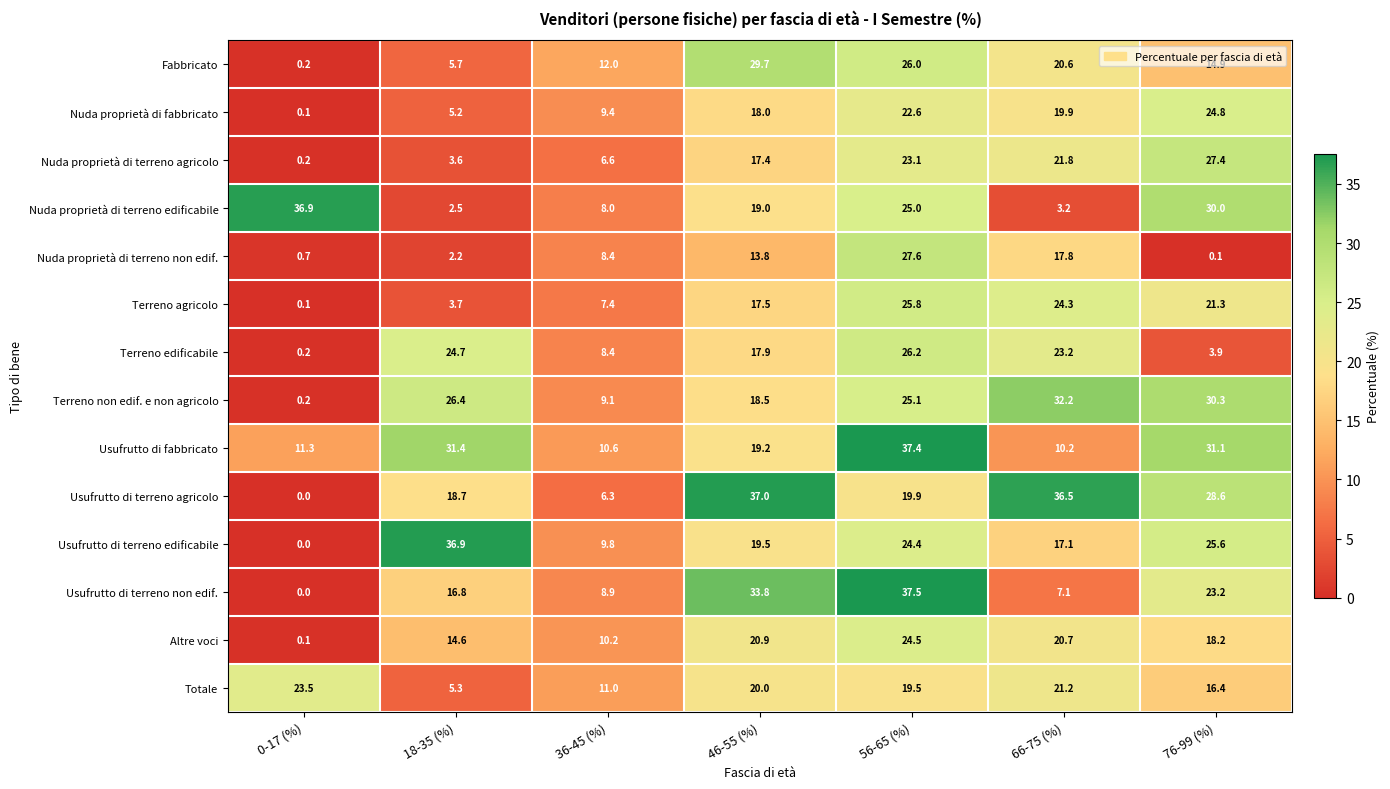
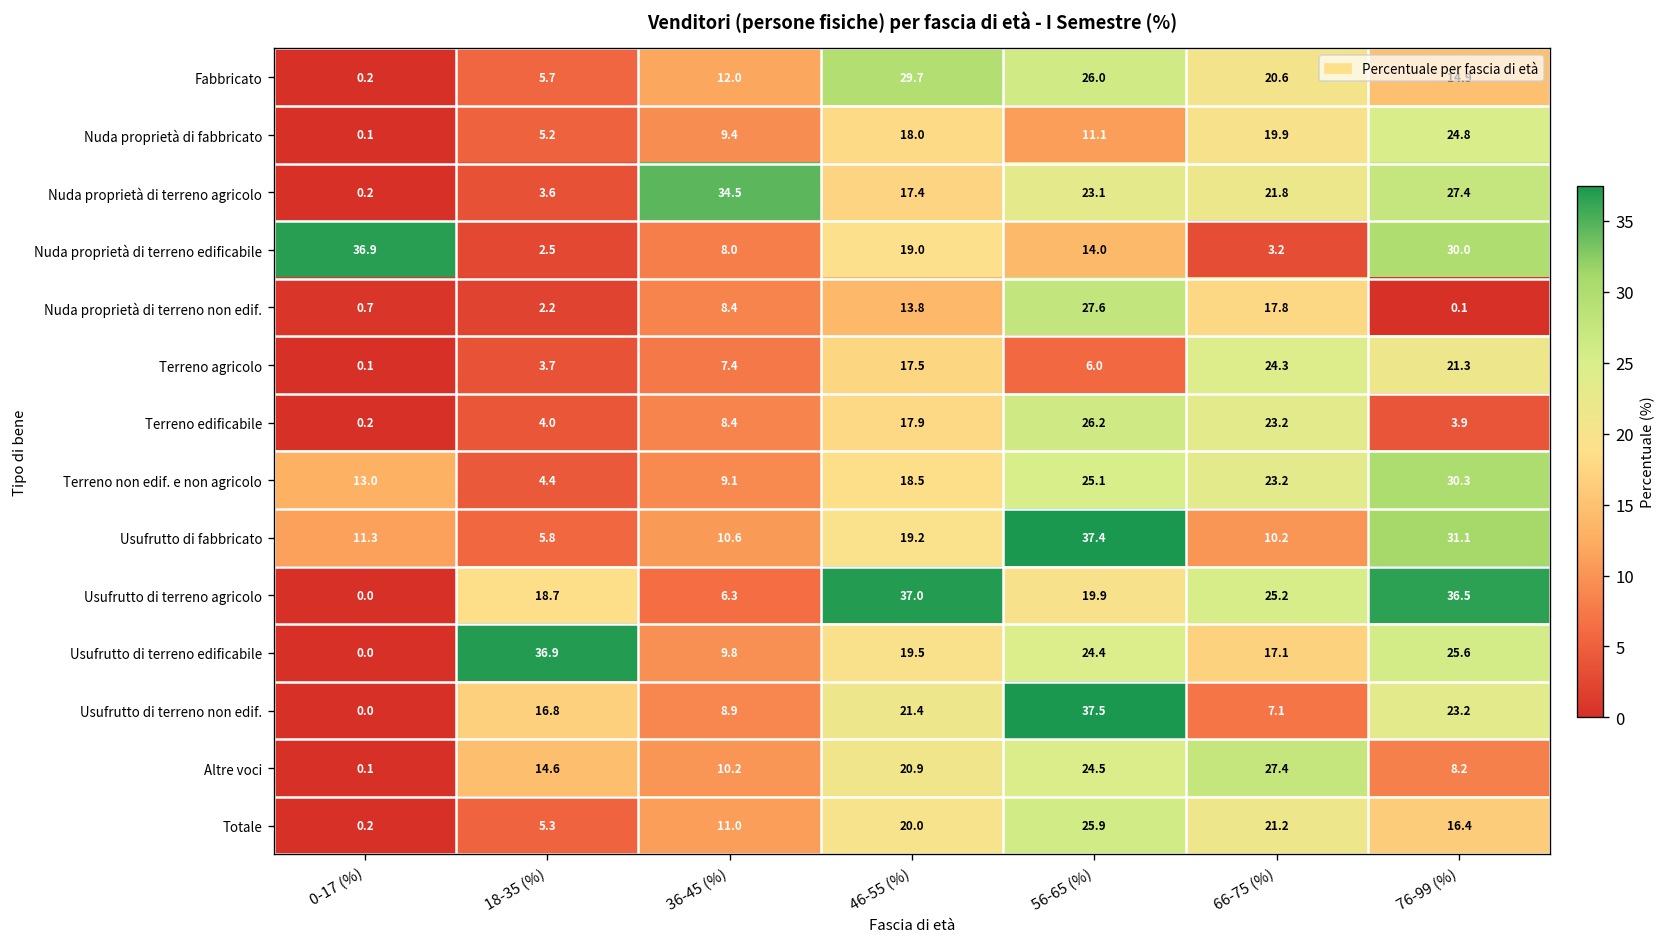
Nuda proprietà di fabbricato, 56-65 (%): 22.6 -> 11.1
Nuda proprietà di terreno agricolo, 36-45 (%): 6.6 -> 34.5
Nuda proprietà di terreno edificabile, 56-65 (%): 25.0 -> 14.0
Terreno agricolo, 56-65 (%): 25.8 -> 6.0
Terreno edificabile, 18-35 (%): 24.7 -> 4.0
Terreno non edif. e non agricolo, 0-17 (%): 0.2 -> 13.0
Terreno non edif. e non agricolo, 18-35 (%): 26.4 -> 4.4
Terreno non edif. e non agricolo, 66-75 (%): 32.2 -> 23.2
Usufrutto di fabbricato, 18-35 (%): 31.4 -> 5.8
Usufrutto di terreno agricolo, 66-75 (%): 36.5 -> 25.2
Usufrutto di terreno agricolo, 76-99 (%): 28.6 -> 36.5
Usufrutto di terreno non edif., 46-55 (%): 33.8 -> 21.4
Altre voci, 66-75 (%): 20.7 -> 27.4
Altre voci, 76-99 (%): 18.2 -> 8.2
Totale, 0-17 (%): 23.5 -> 0.2
Totale, 56-65 (%): 19.5 -> 25.9
